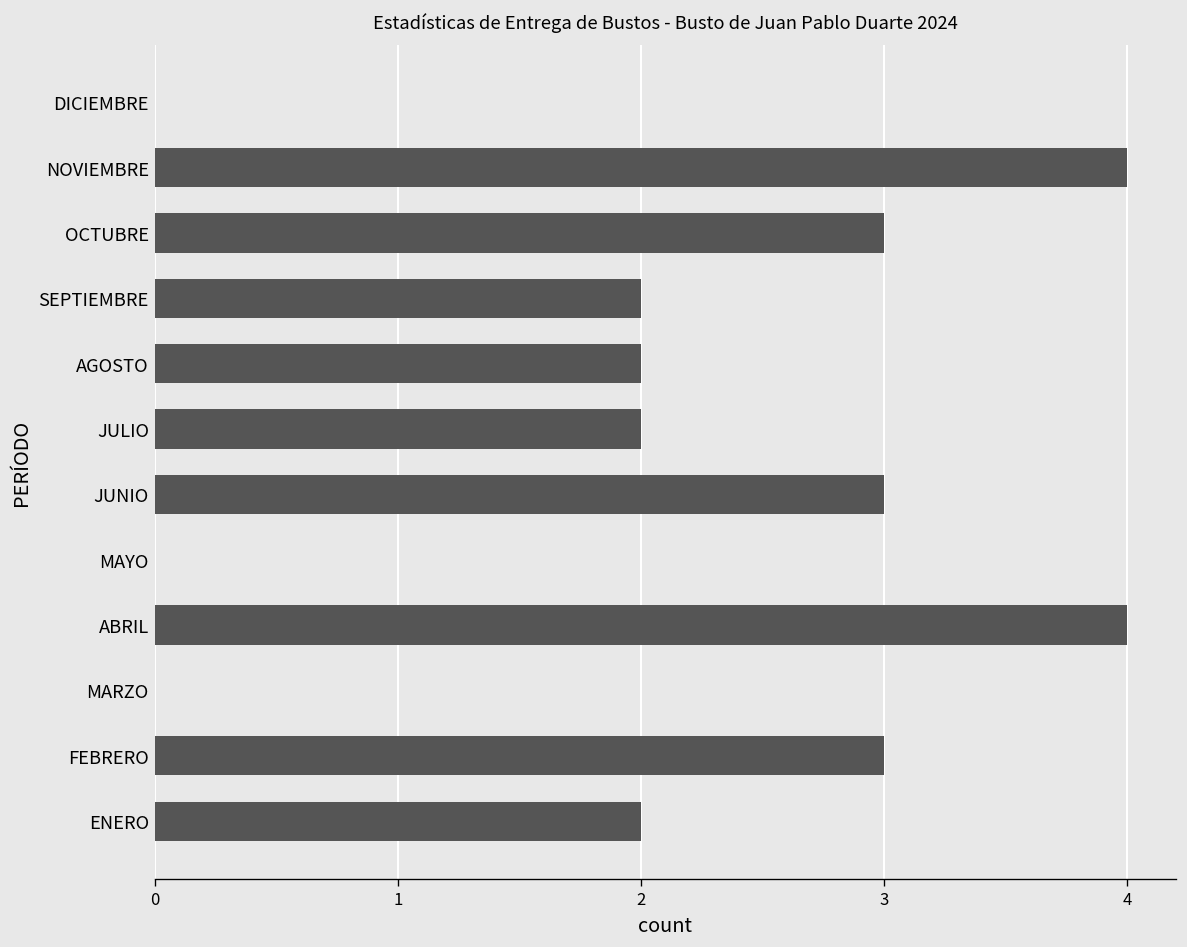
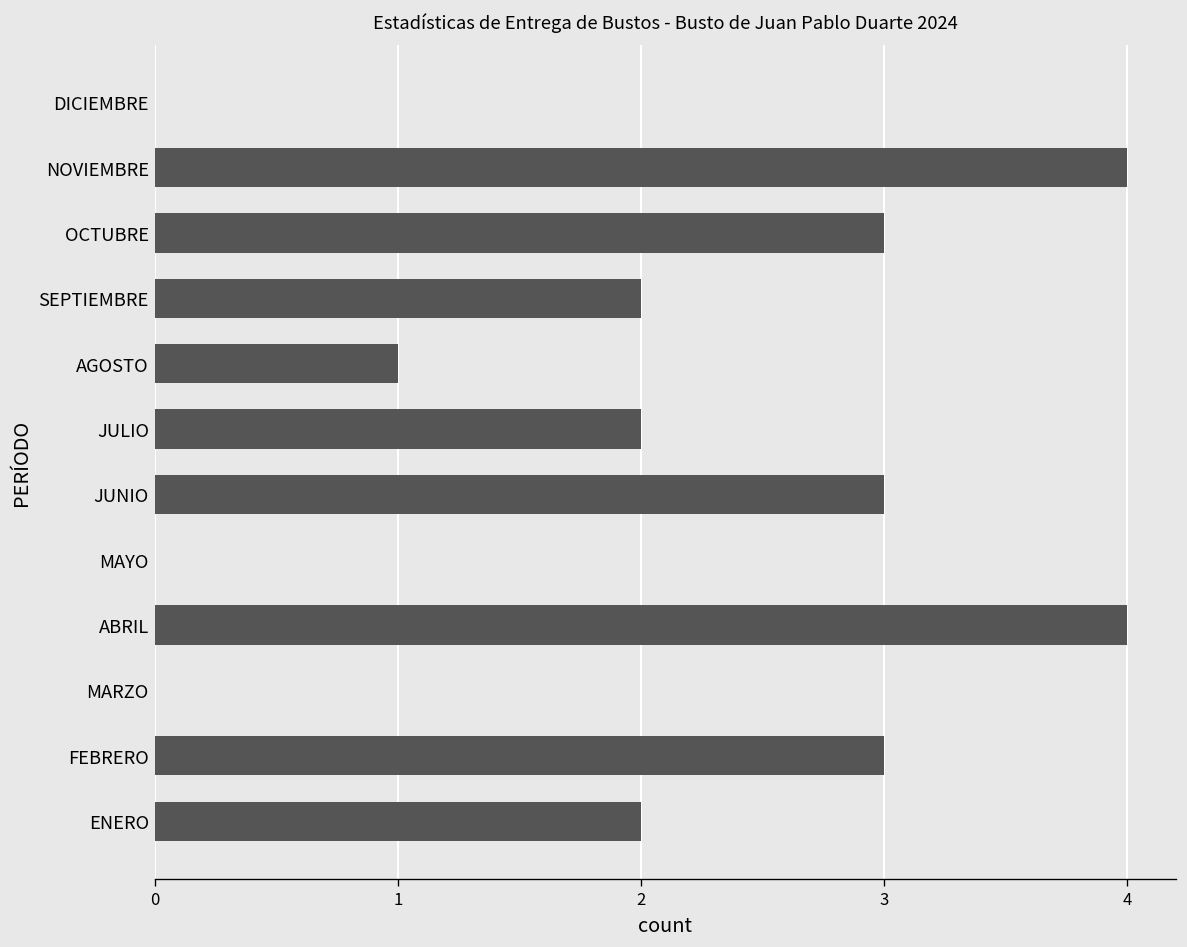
AGOSTO: 2 -> 1
